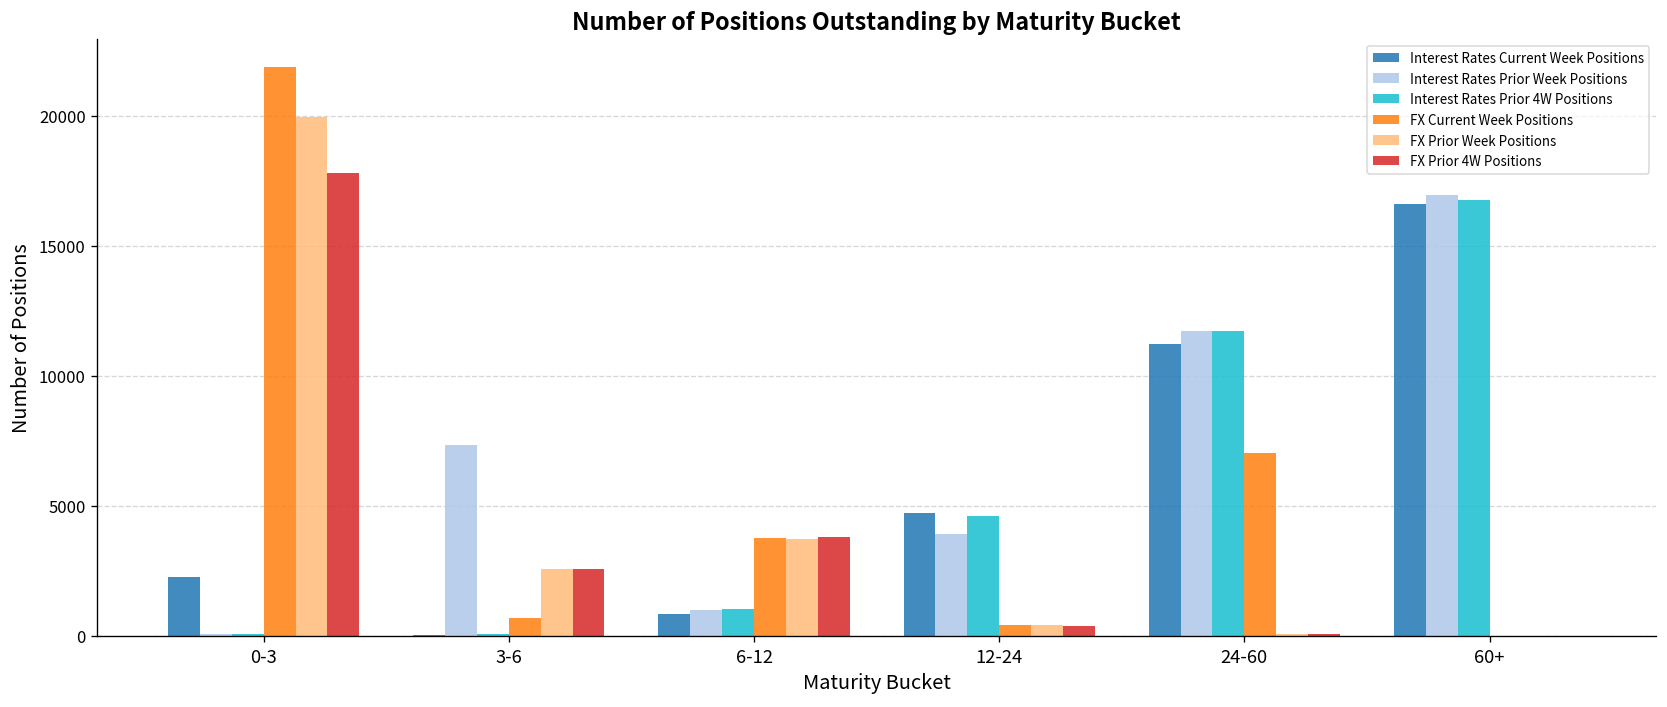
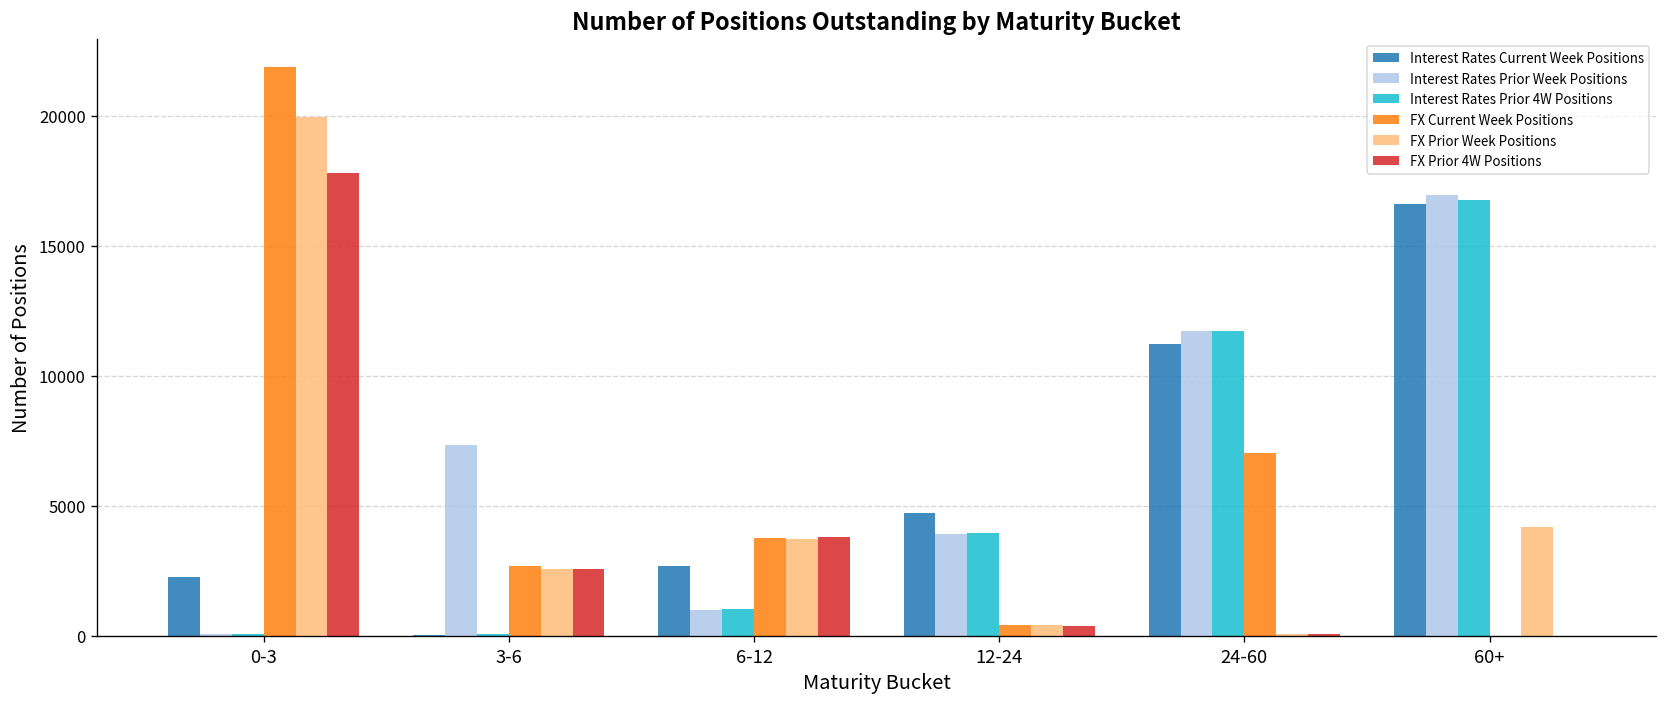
FX Current Week Positions, 3-6: 700 -> 2700
Interest Rates Current Week Positions, 6-12: 900 -> 2700
Interest Rates Prior 4W Positions, 12-24: 4600 -> 3900
FX Prior Week Positions, 60+: 0 -> 4200
